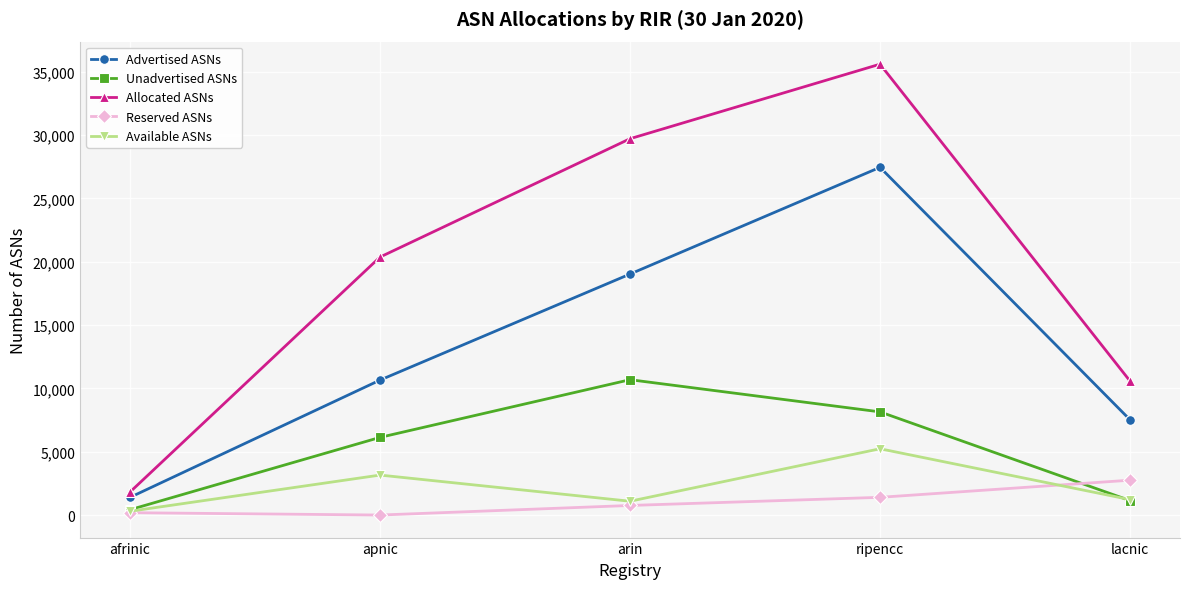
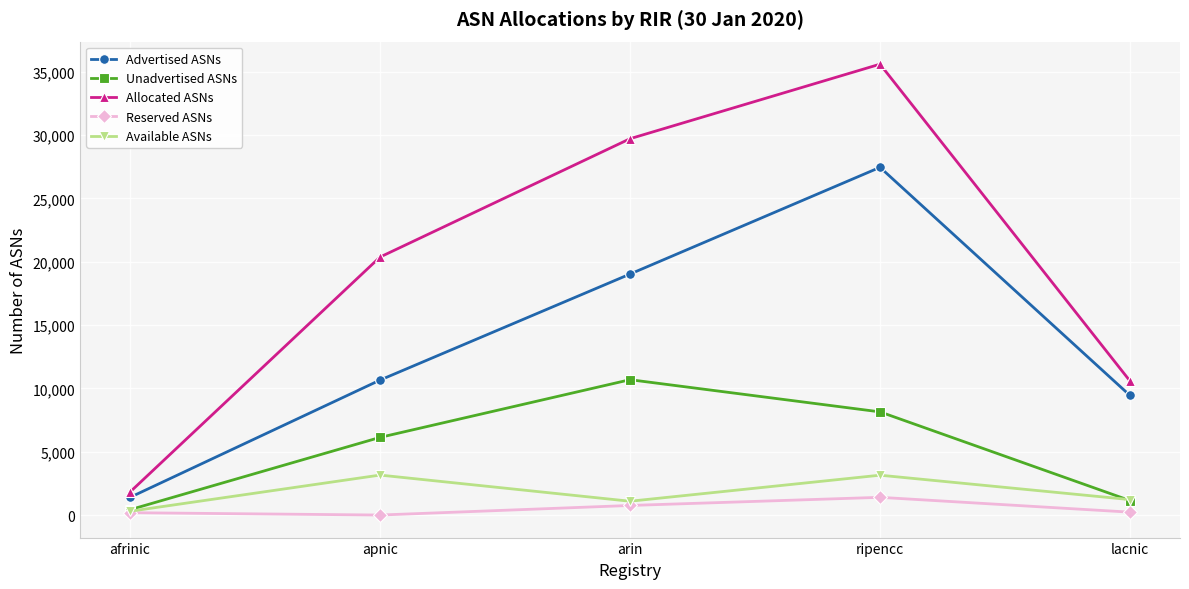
Available ASNs, ripencc: 5,200 -> 3,100
Advertised ASNs, lacnic: 7,500 -> 9,400
Reserved ASNs, lacnic: 2,800 -> 200
